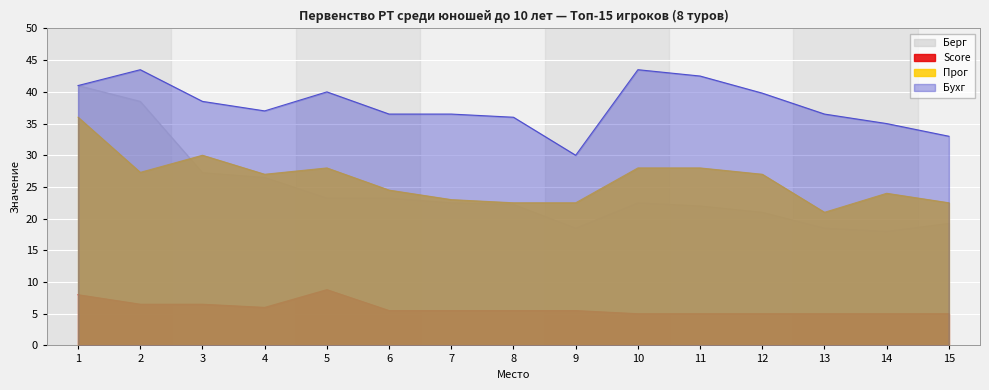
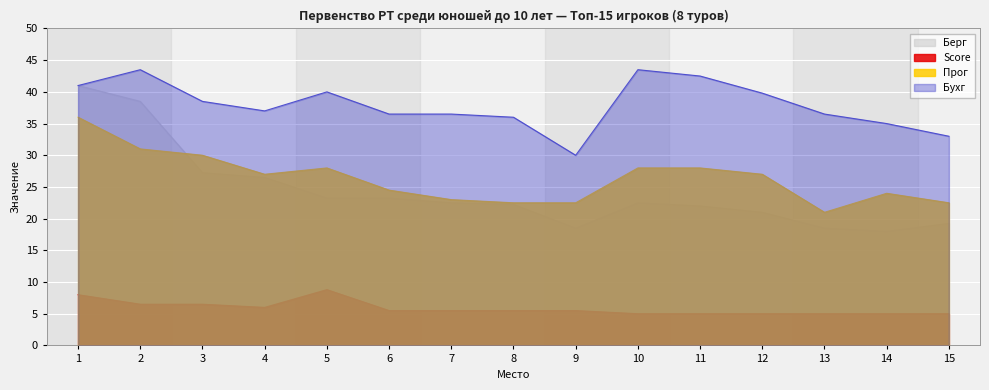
Прог, 2: 27 -> 31
